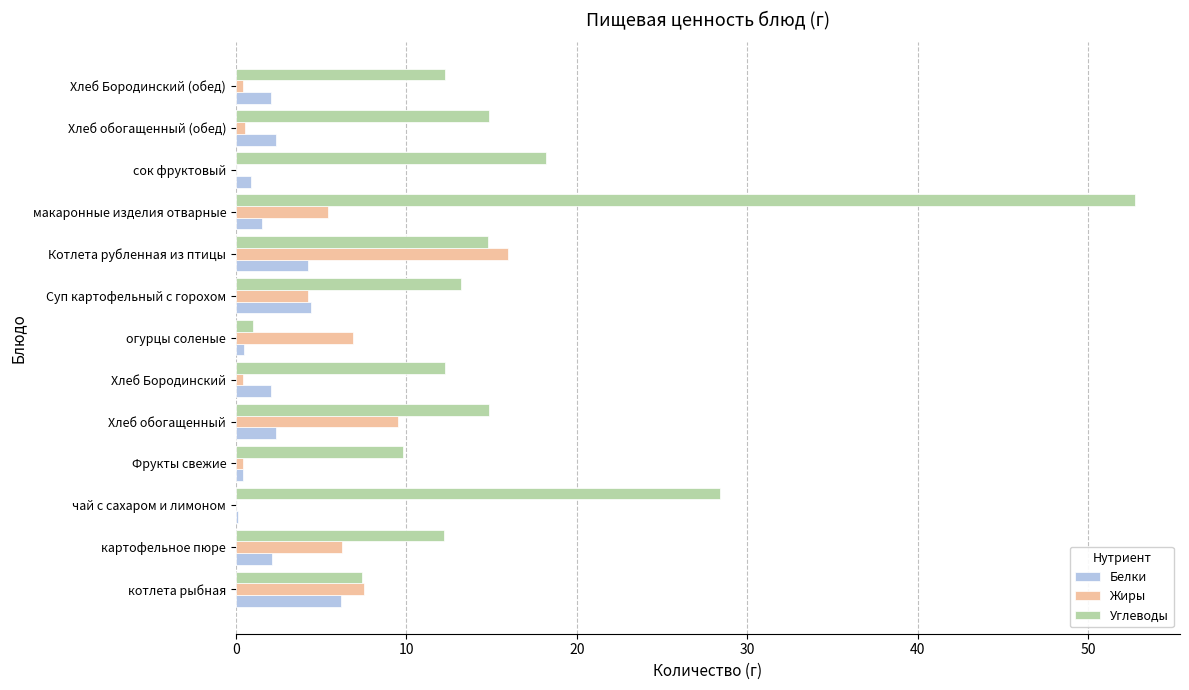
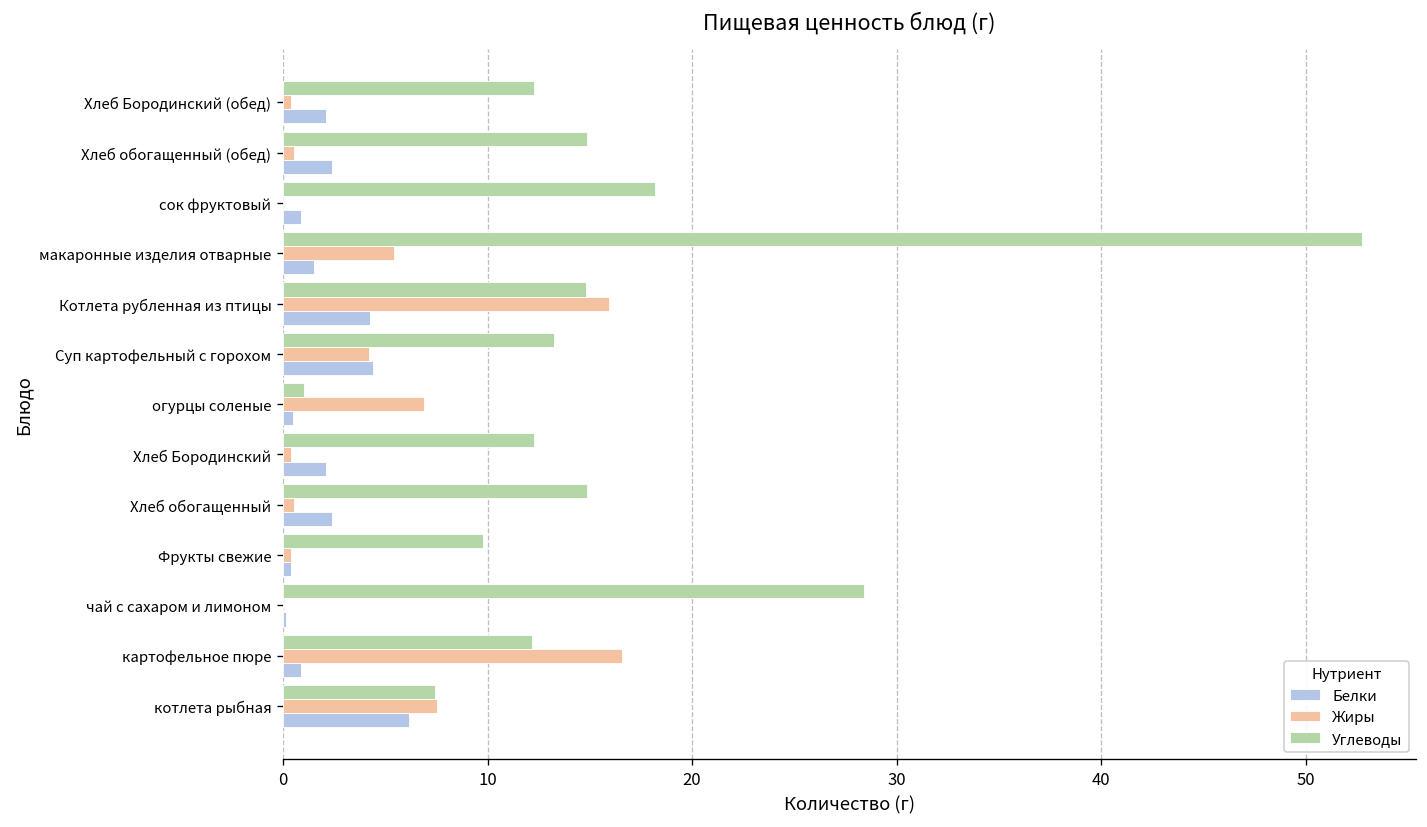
Жиры, Хлеб обогащенный: 9.5 -> 0.5
Жиры, картофельное пюре: 6.2 -> 16.6
Белки, картофельное пюре: 2.1 -> 0.9
